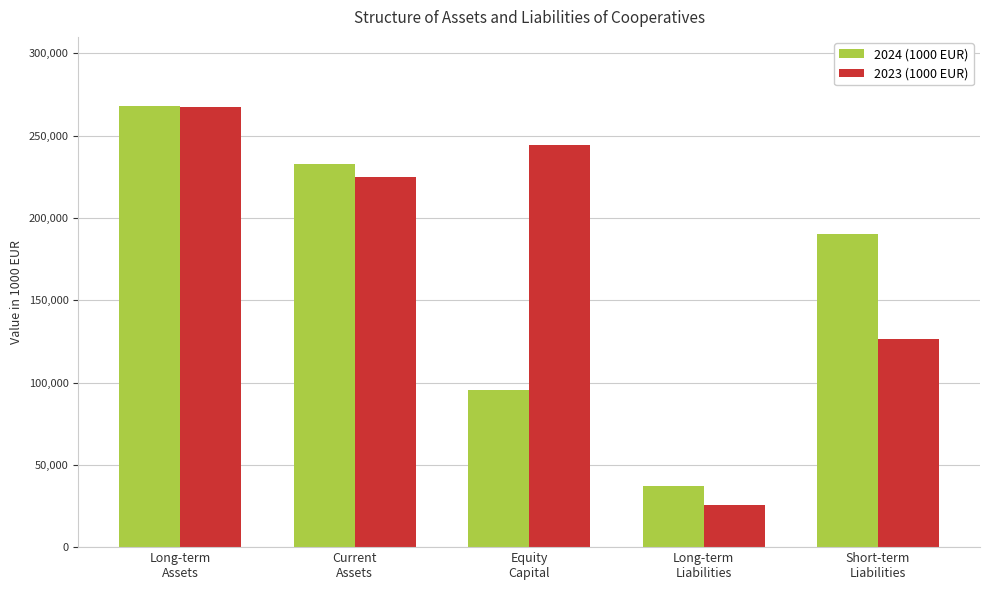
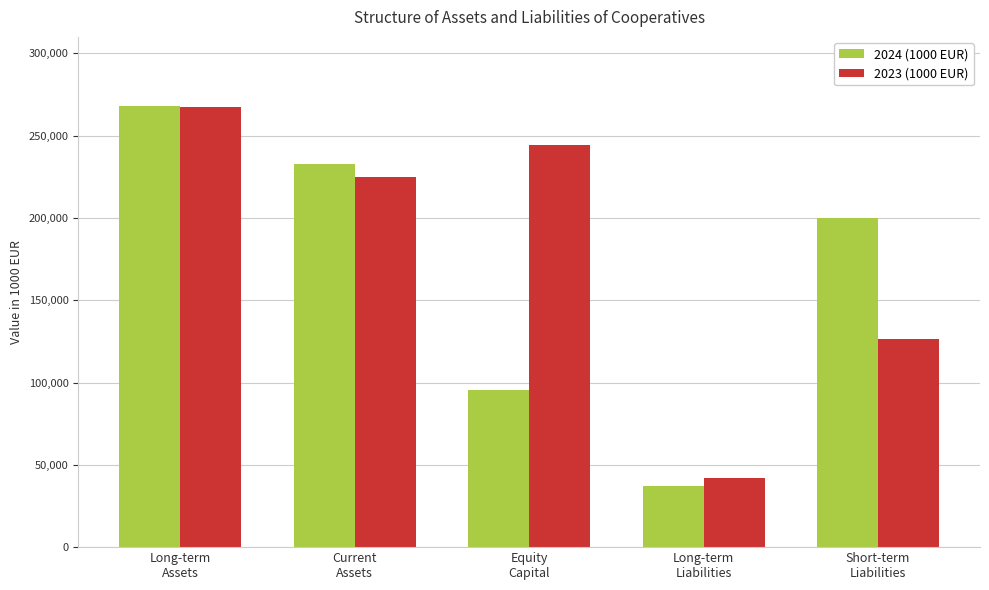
2023 (1000 EUR), Long-term Liabilities: 26,000 -> 42,000
2024 (1000 EUR), Short-term Liabilities: 190,000 -> 200,000
